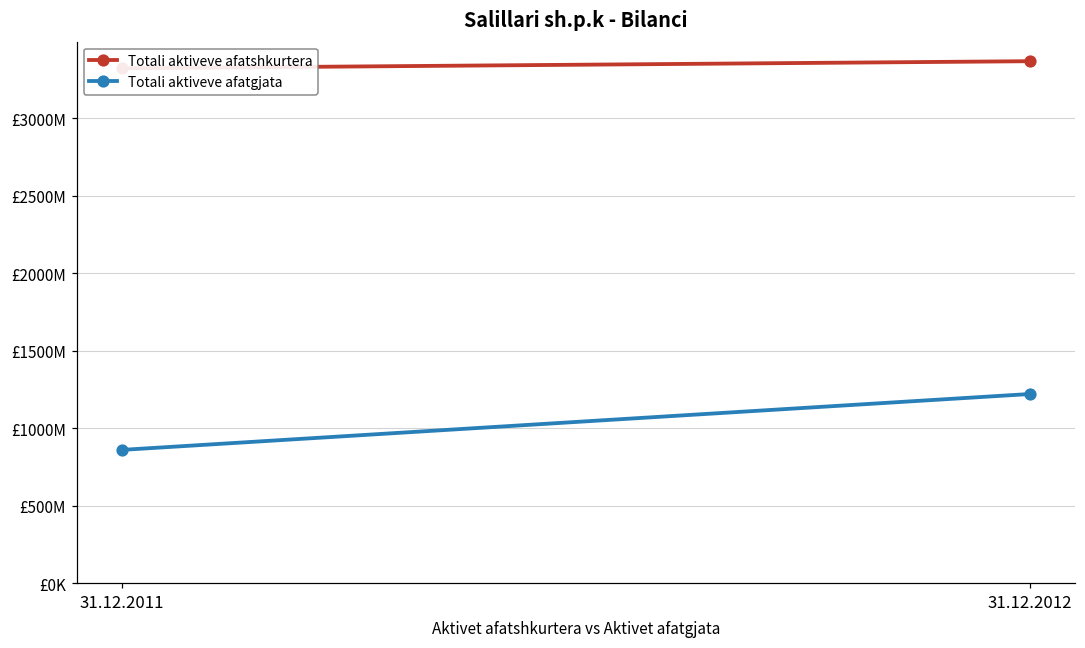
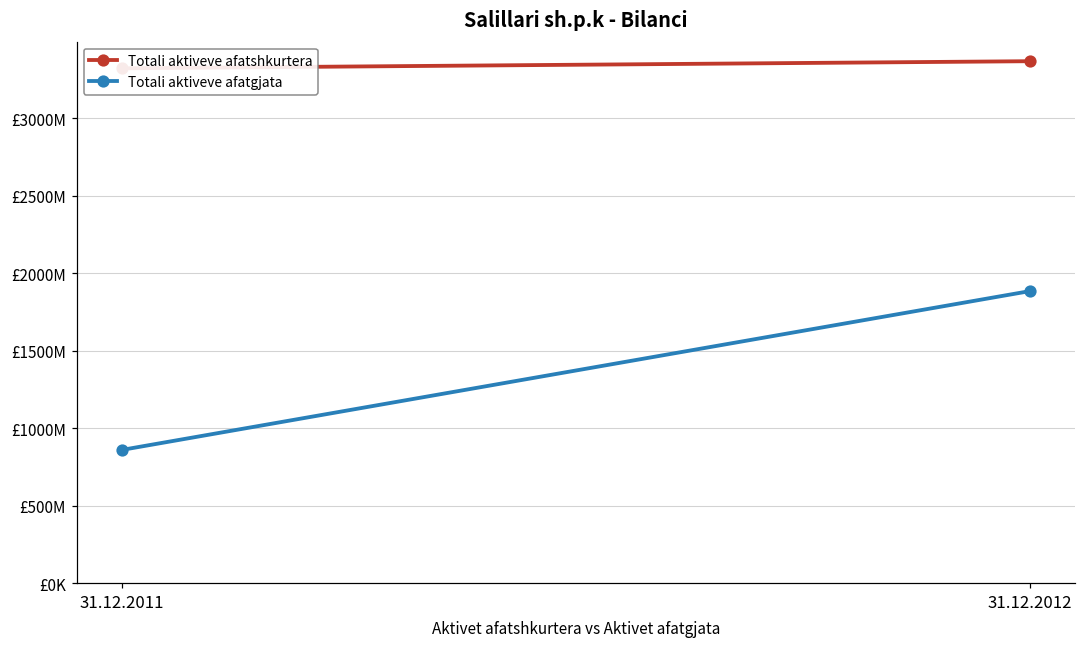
Totali aktiveve afatgjata, 31.12.2012: £1220000000 -> £1880000000
